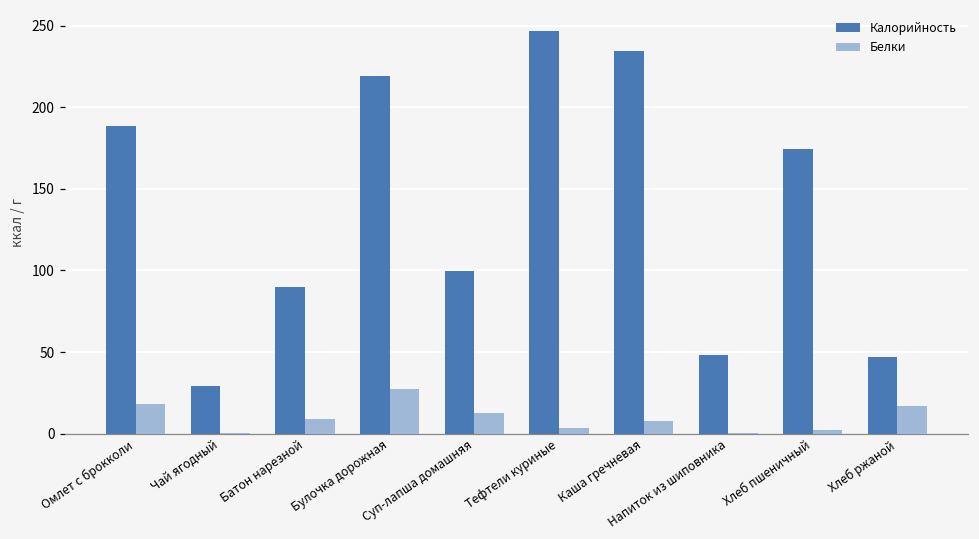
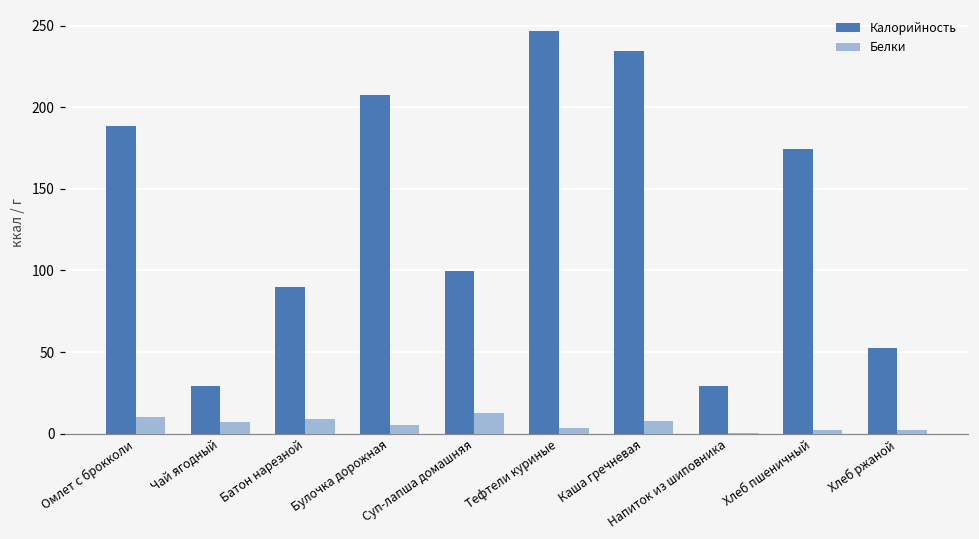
Белки, Омлет с брокколи: 18 -> 10
Белки, Чай ягодный: 0 -> 7
Калорийность, Булочка дорожная: 219 -> 208
Белки, Булочка дорожная: 27 -> 5
Калорийность, Напиток из шиповника: 48 -> 29
Калорийность, Хлеб ржаной: 47 -> 52
Белки, Хлеб ржаной: 17 -> 2
